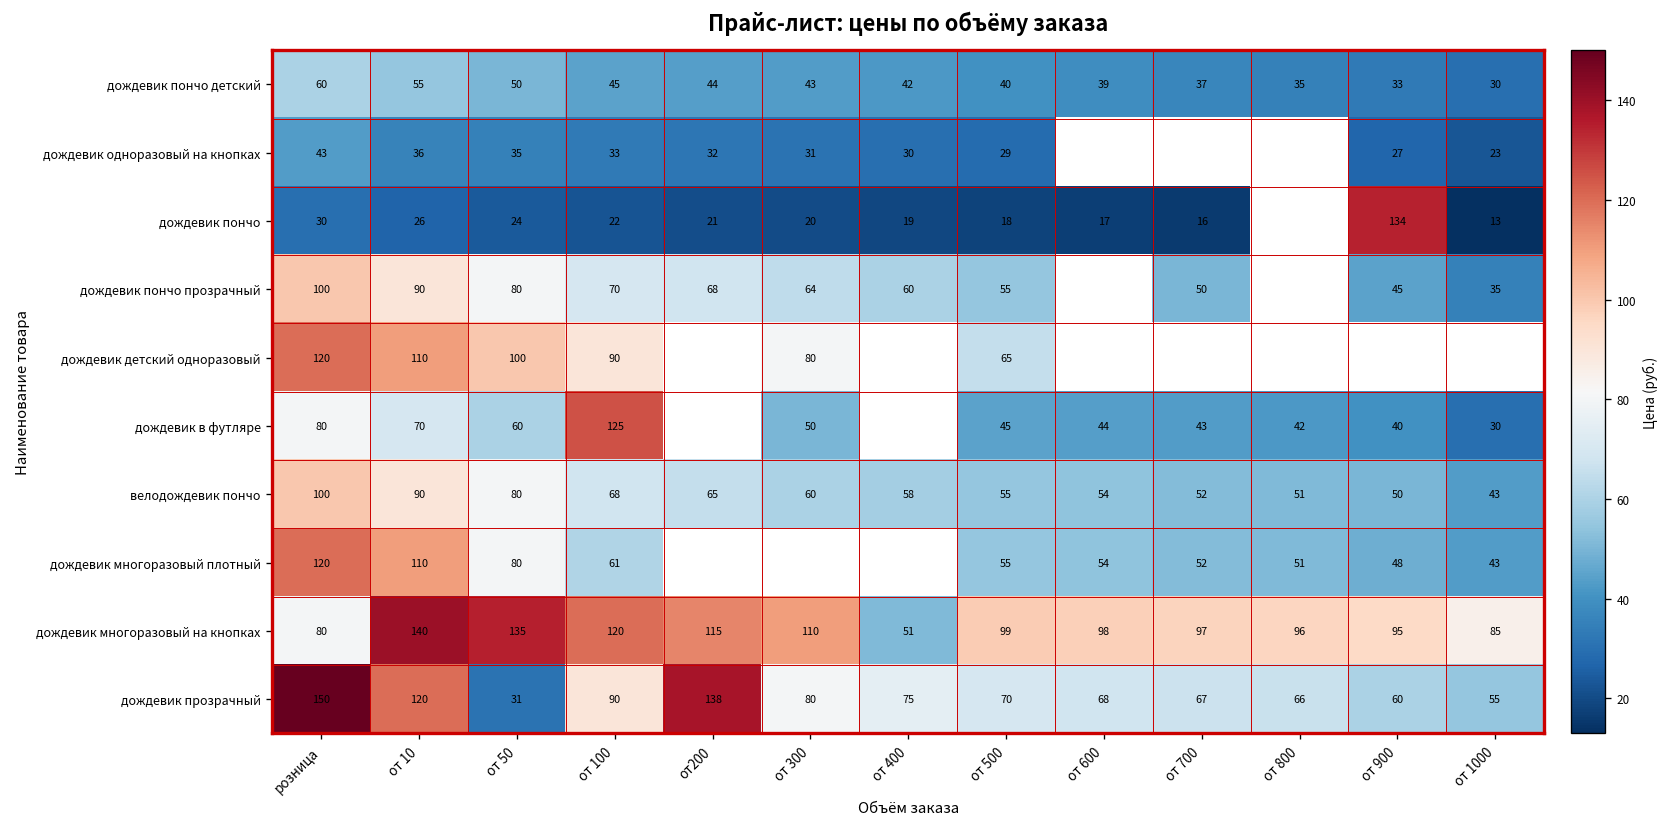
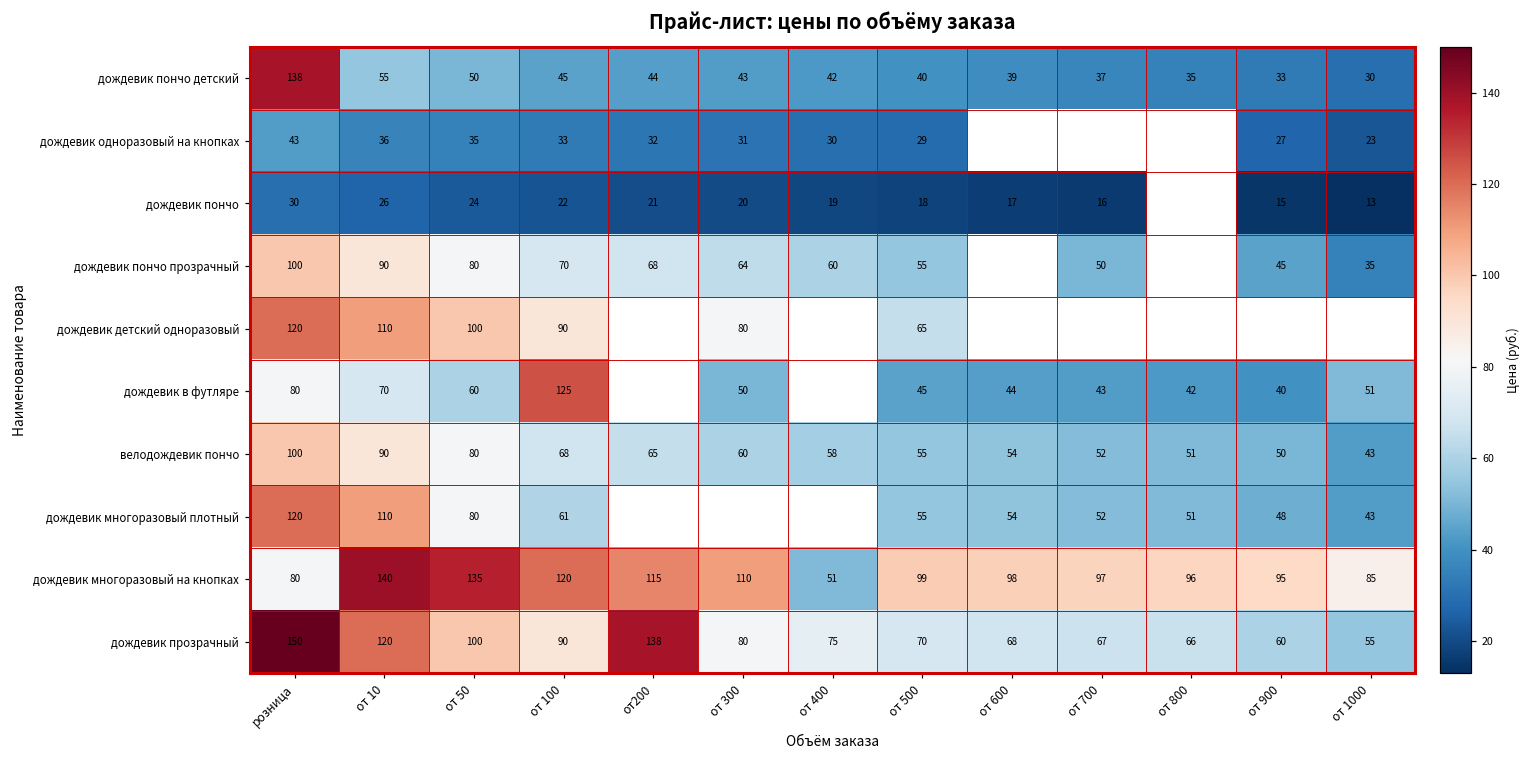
дождевик пончо детский, розница: 60 -> 138
дождевик пончо, от 900: 134 -> 15
дождевик в футляре, от 1000: 30 -> 51
дождевик прозрачный, от 50: 31 -> 100
